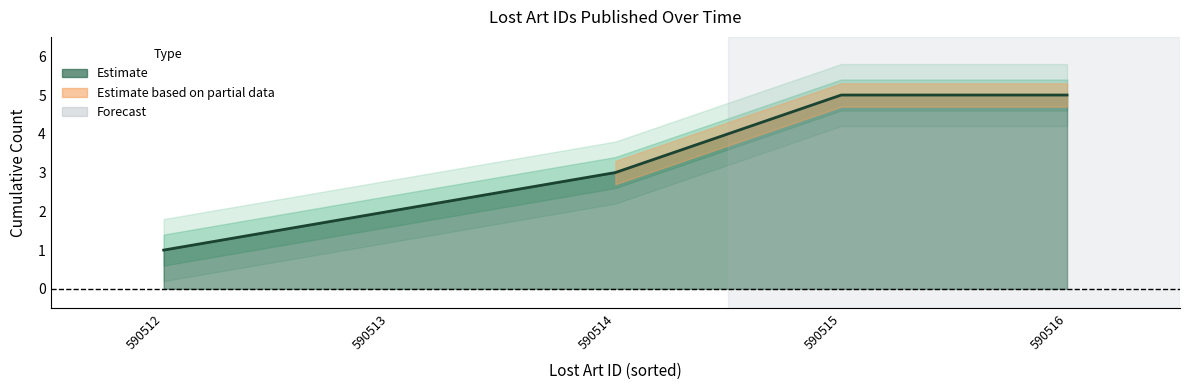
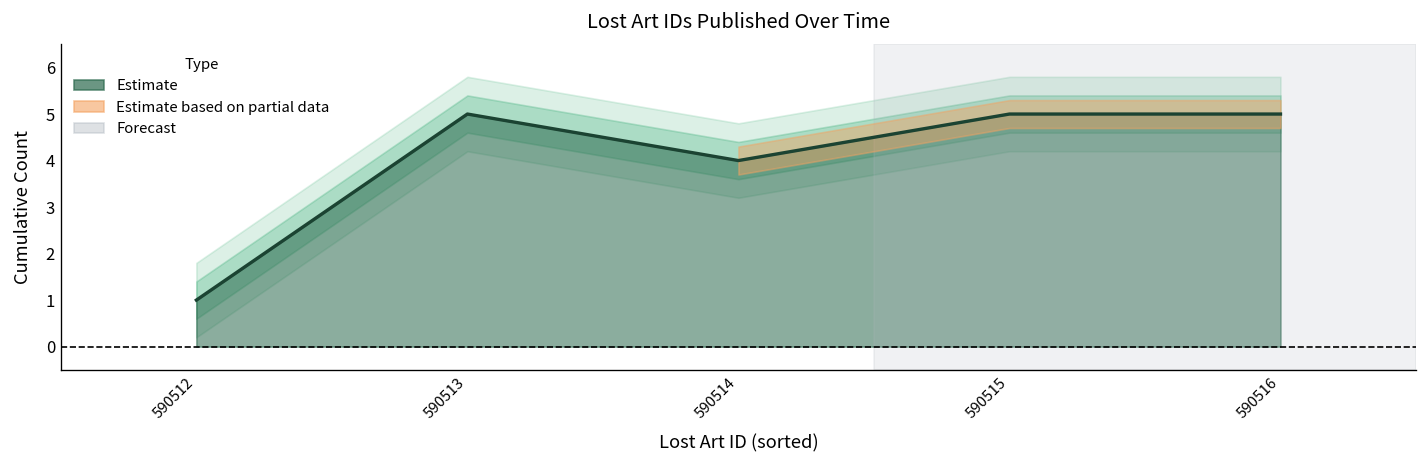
Estimate, 590513: 2 -> 5
Estimate, 590514: 3 -> 4
